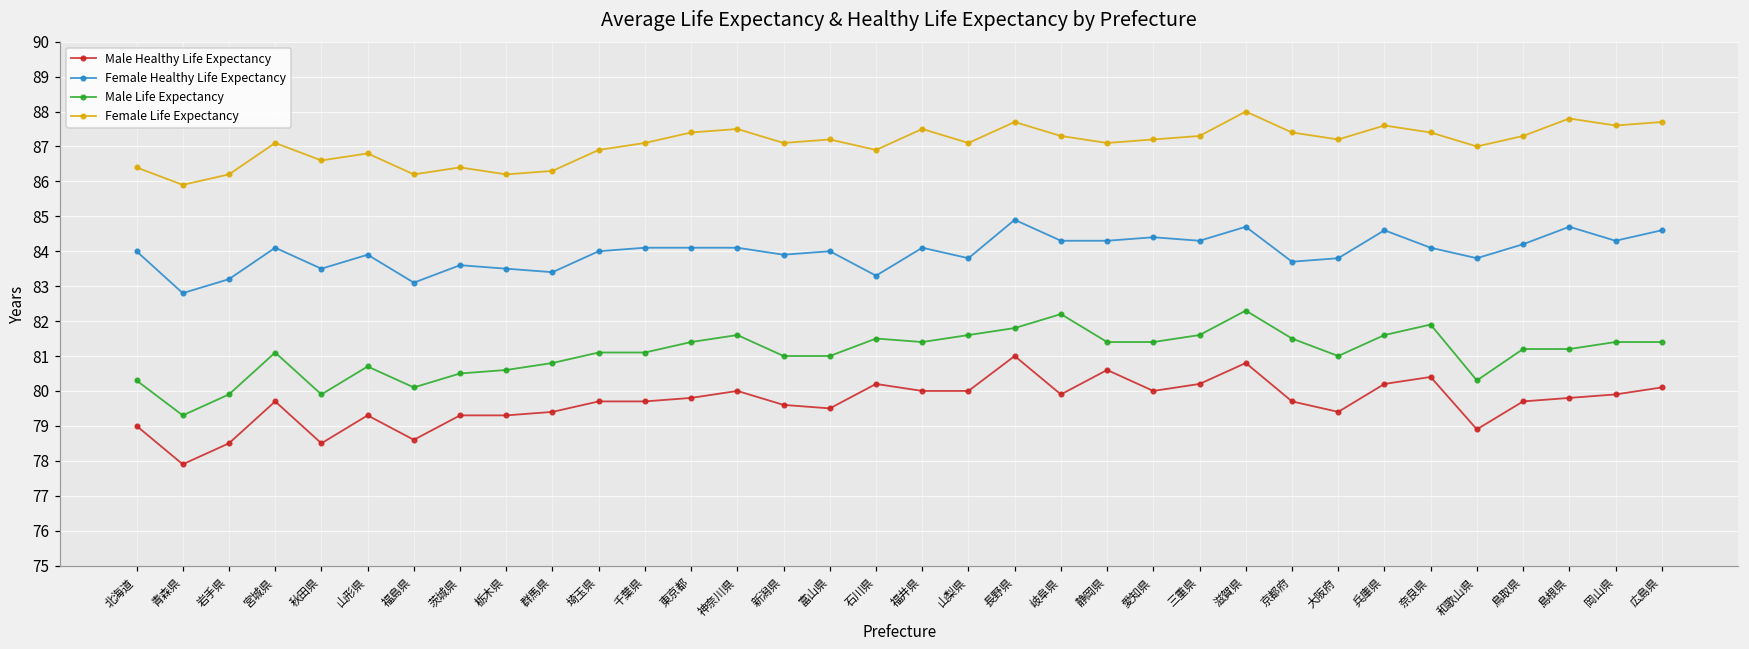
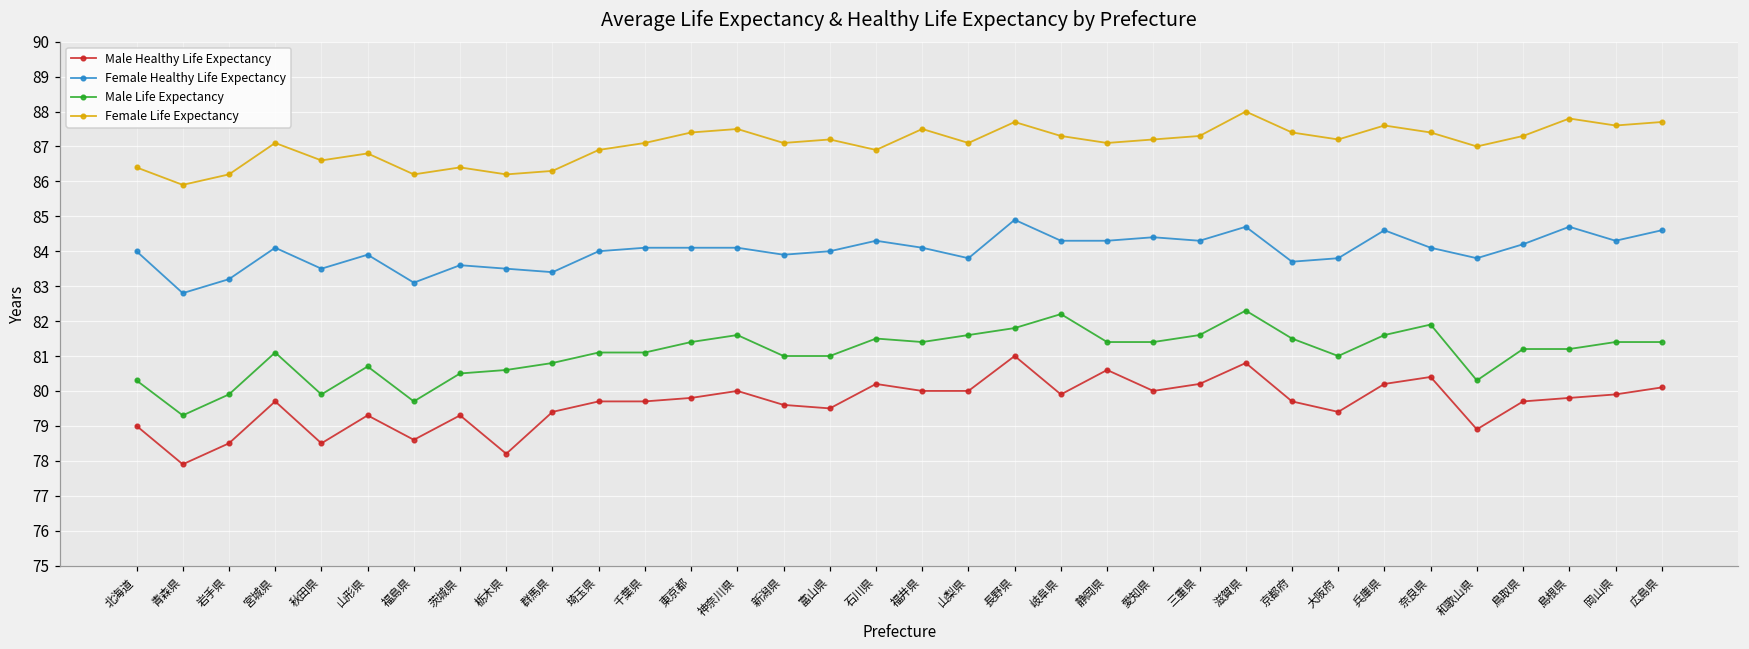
Male Life Expectancy, 福島県: 80.1 -> 79.7
Male Healthy Life Expectancy, 栃木県: 79.3 -> 78.2
Female Healthy Life Expectancy, 石川県: 83.3 -> 84.3
